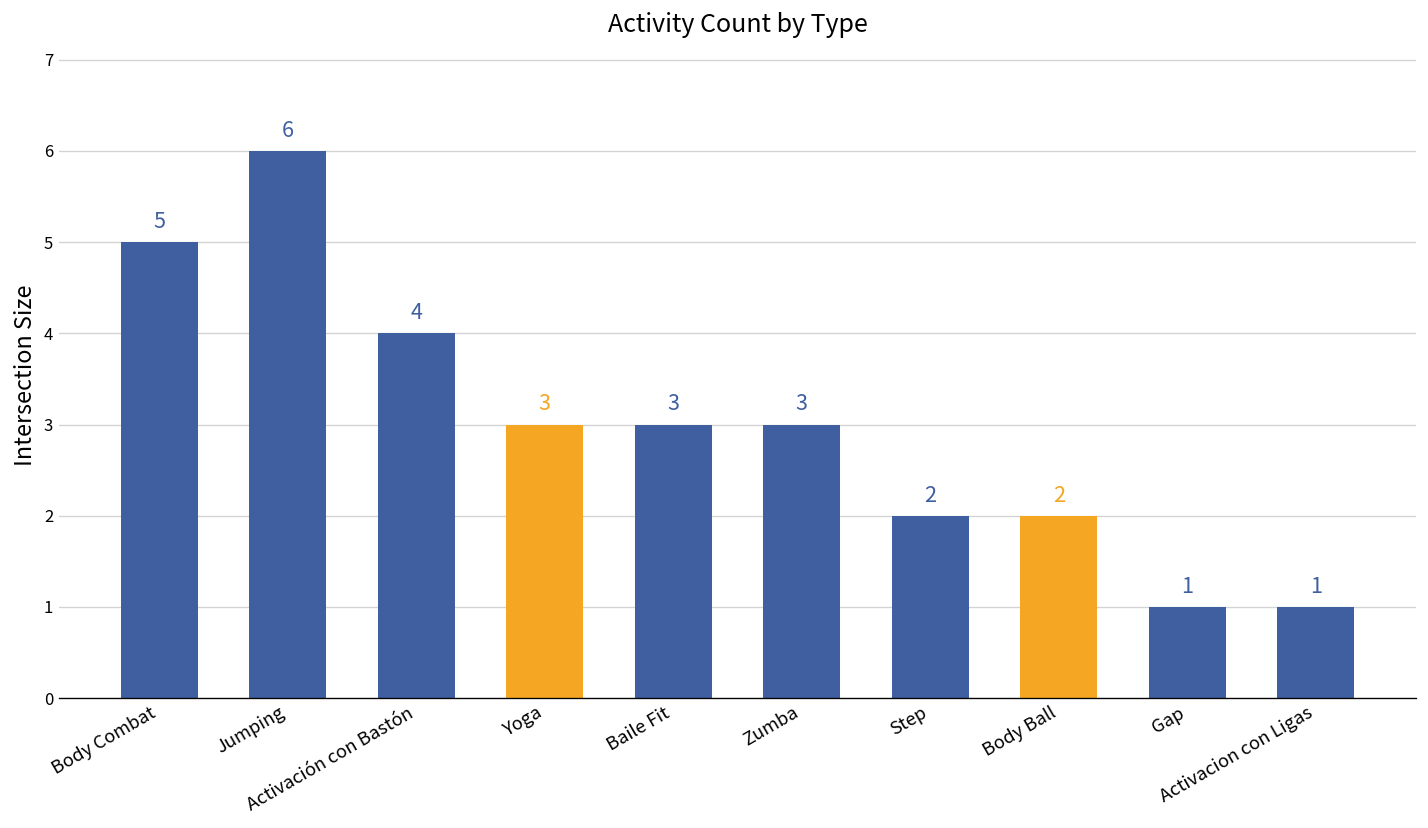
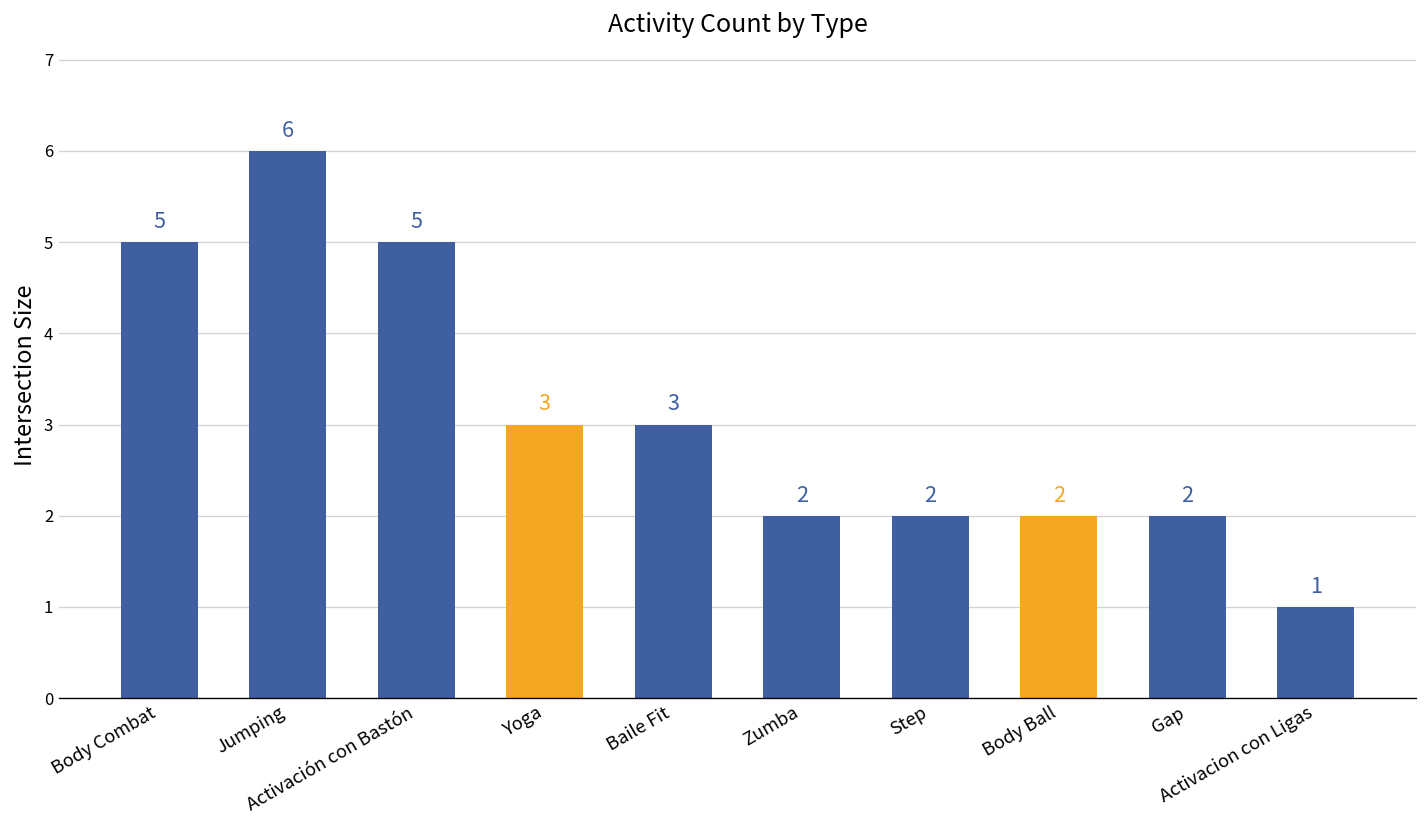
Activación con Bastón: 4 -> 5
Zumba: 3 -> 2
Gap: 1 -> 2
